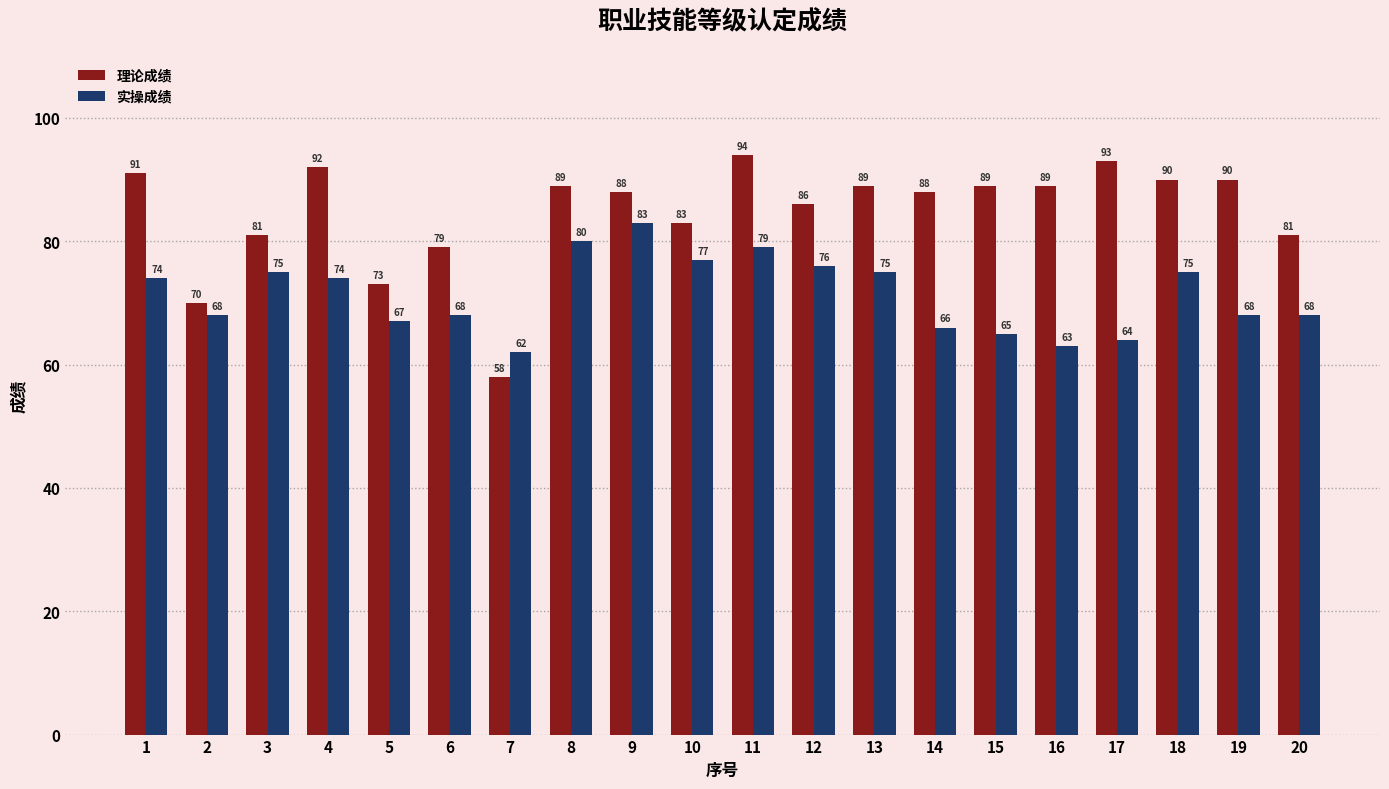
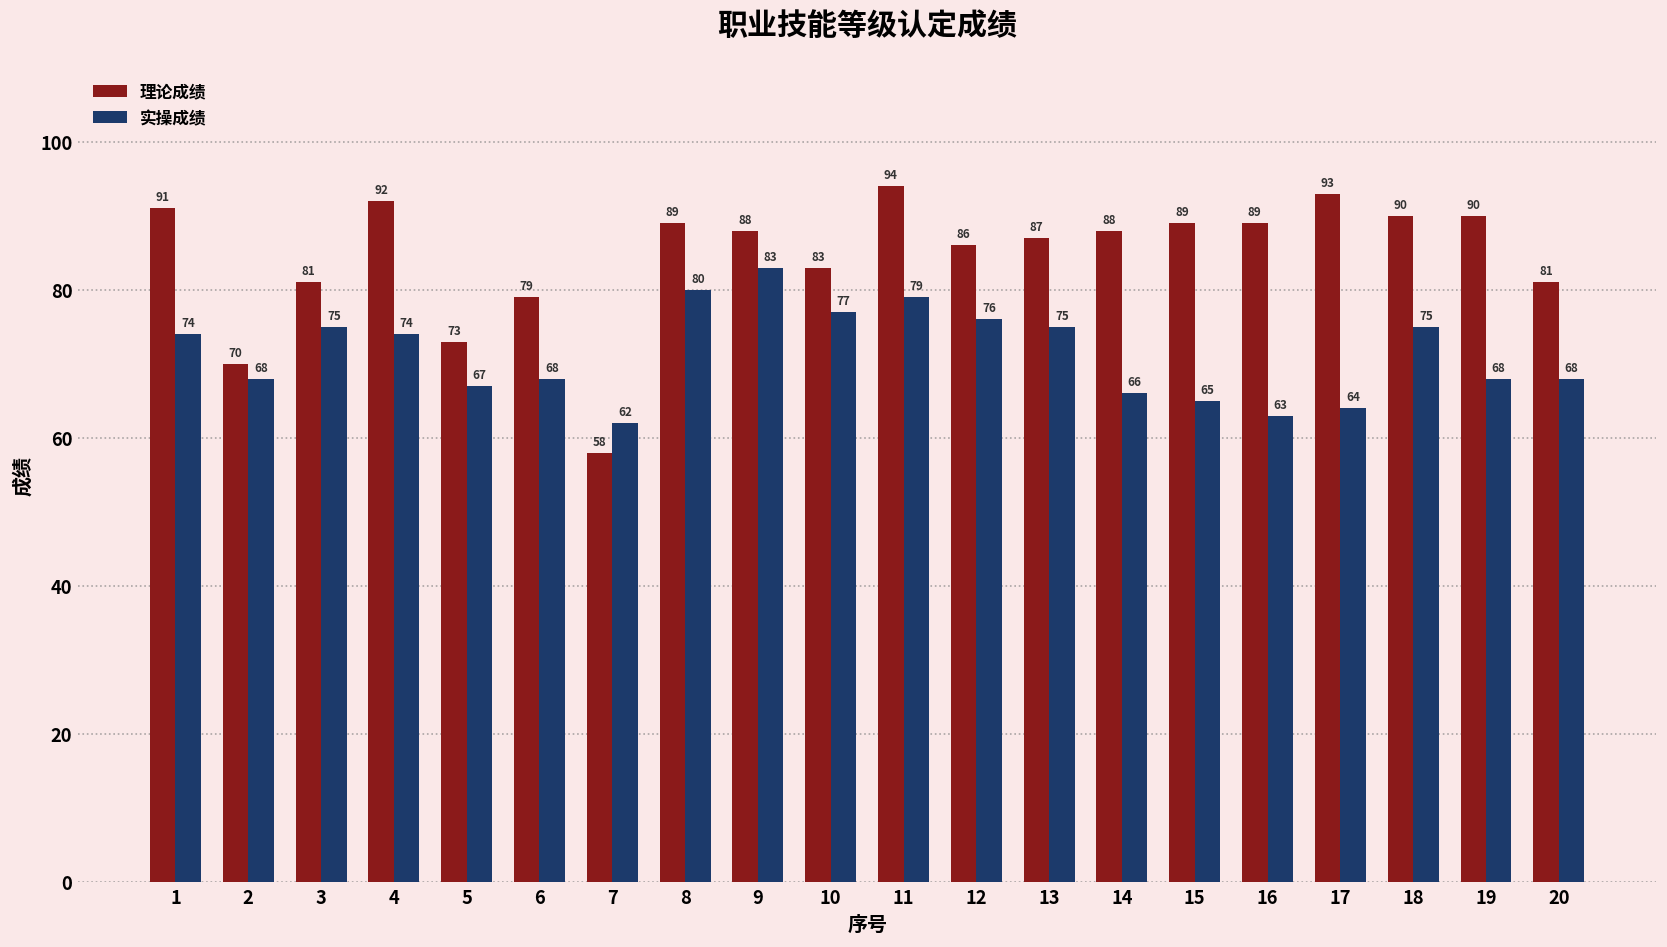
理论成绩, 13: 89 -> 87
